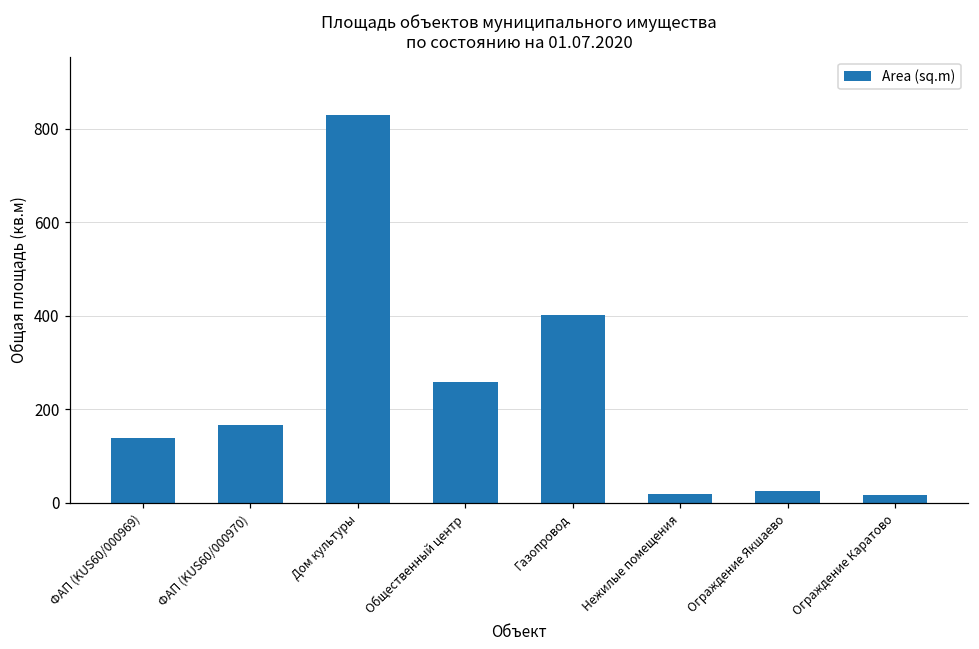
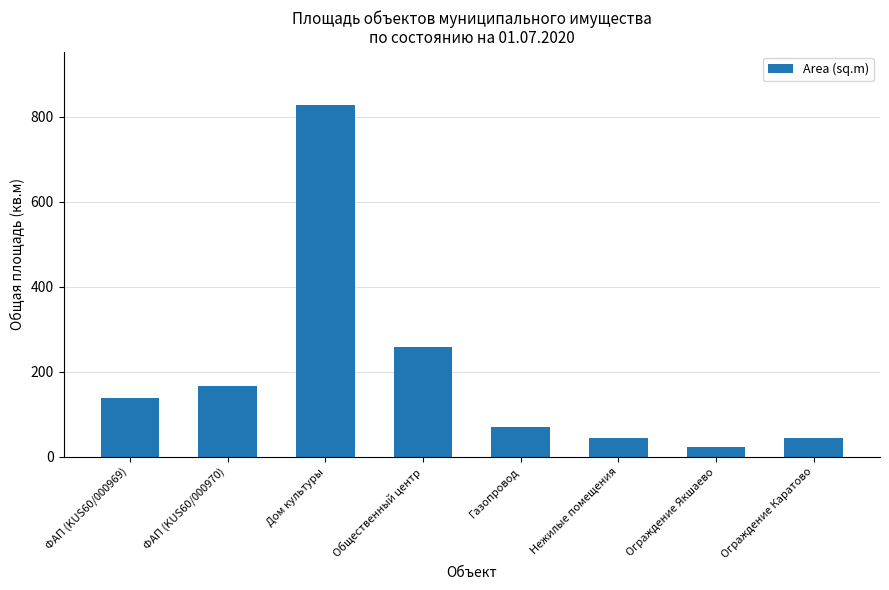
Газопровод: 400 -> 70
Нежилые помещения: 20 -> 40
Ограждение Каратово: 20 -> 50
